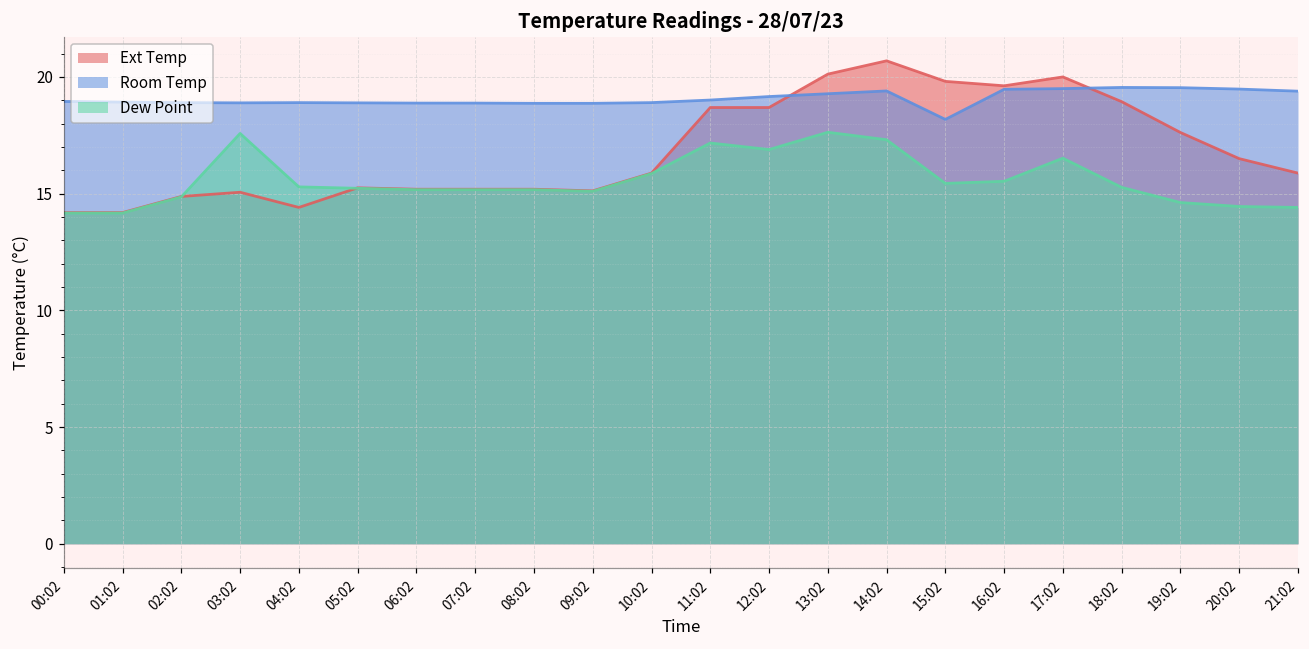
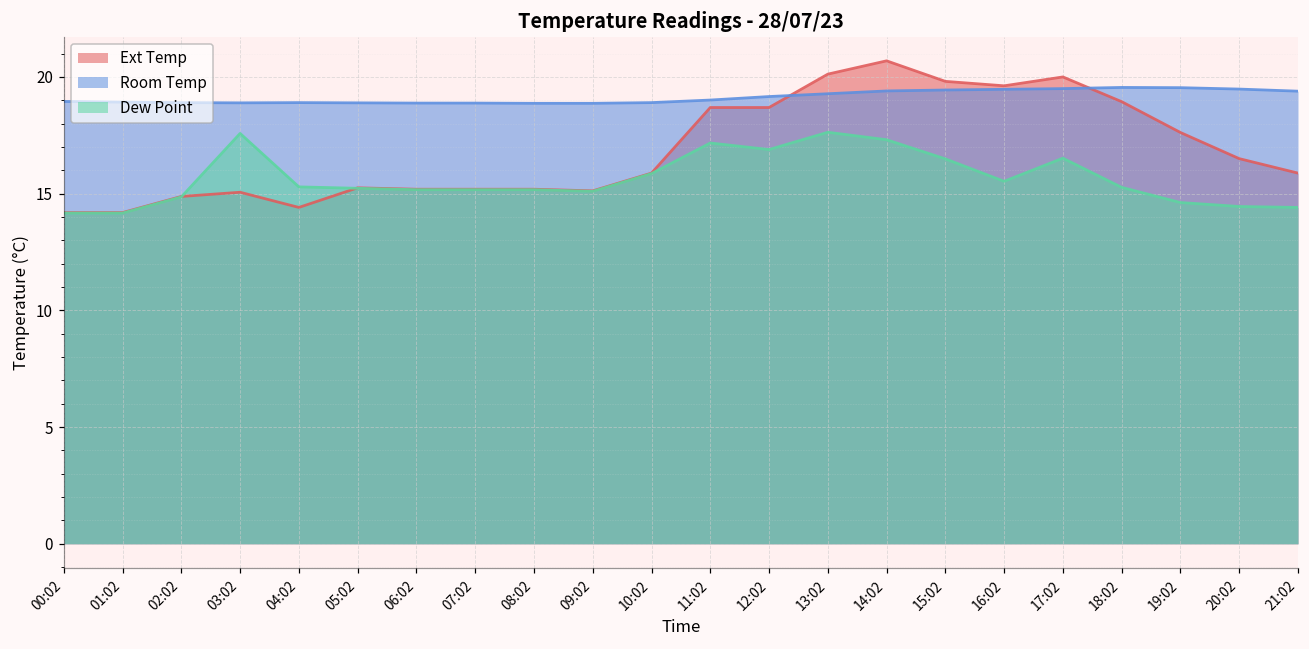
Room Temp, 15:02: 18.2 -> 19.4
Dew Point, 15:02: 15.4 -> 16.5
